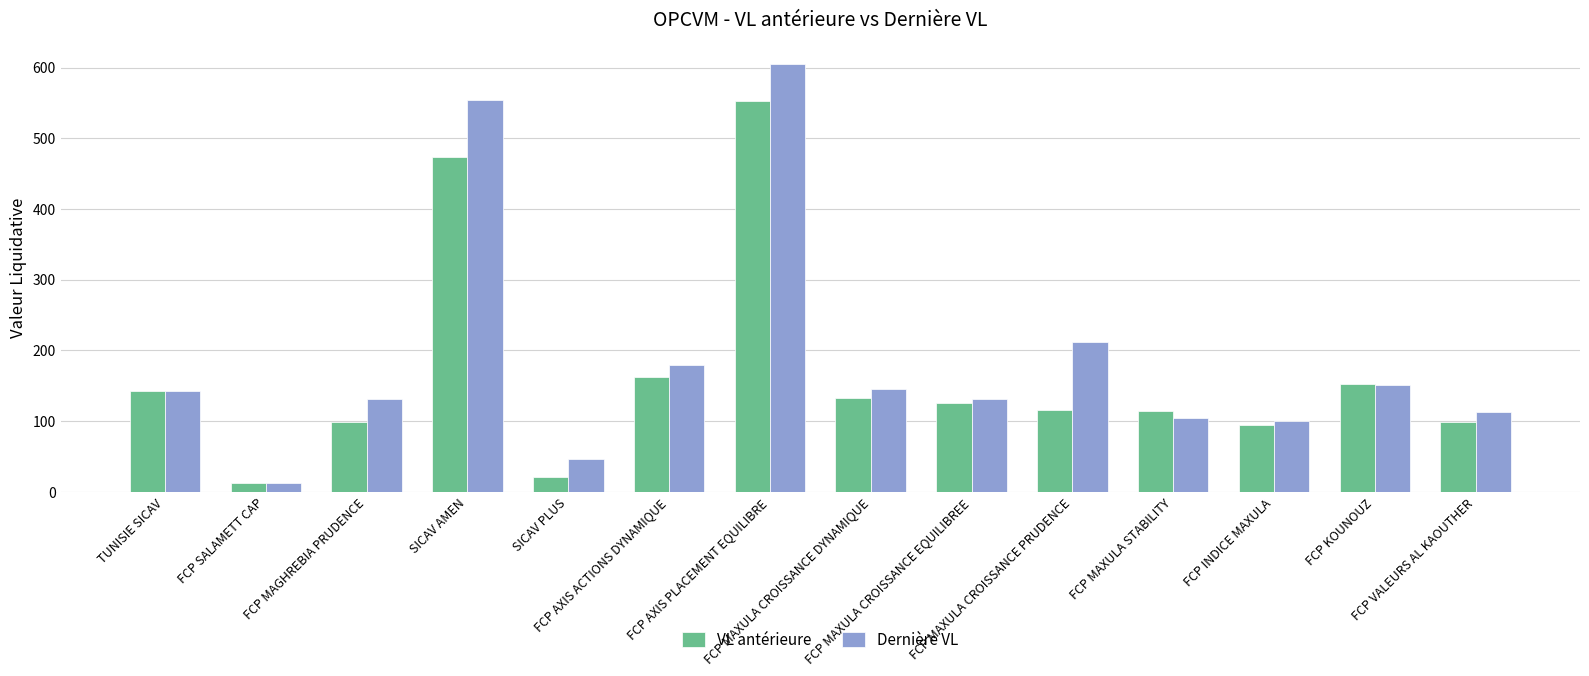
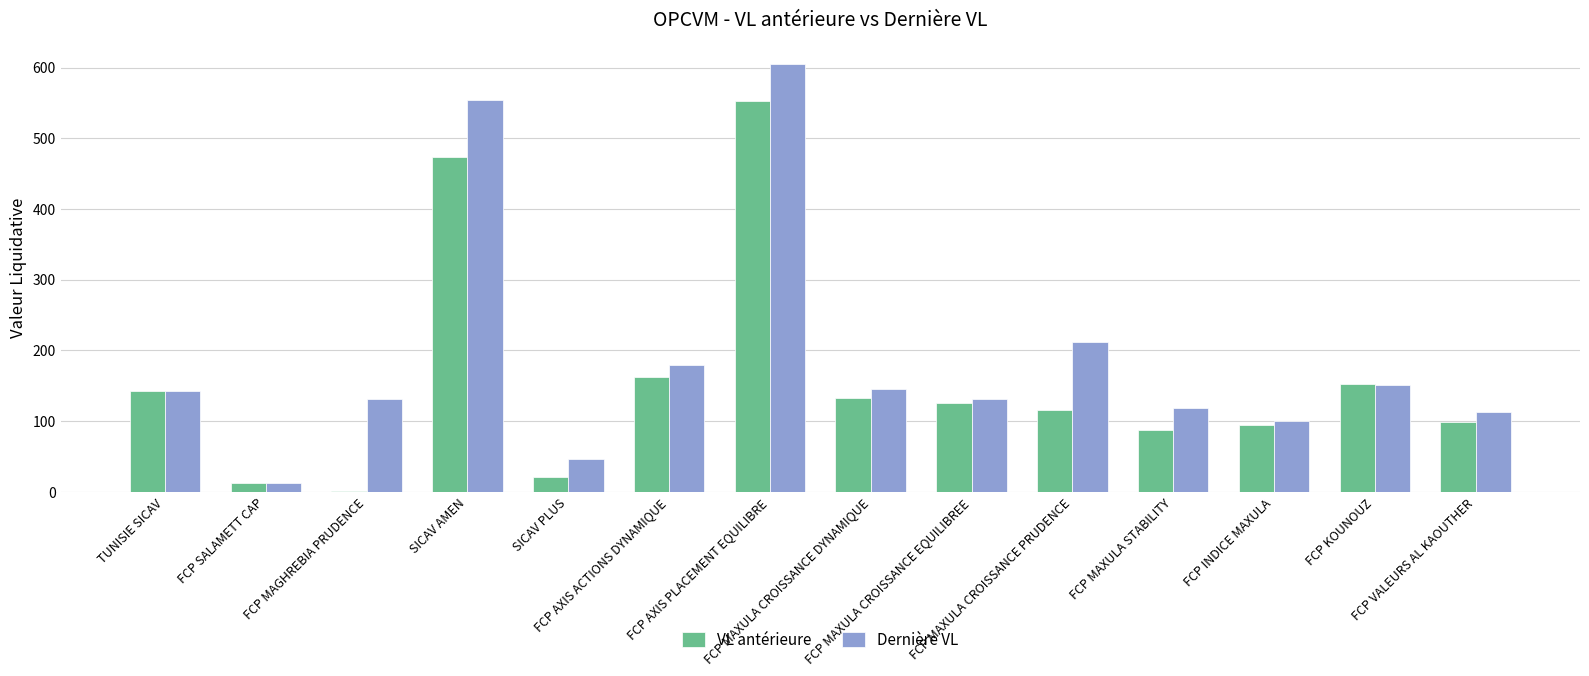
VL antérieure, FCP MAGHREBIA PRUDENCE: 100 -> 0
VL antérieure, FCP MAXULA STABILITY: 110 -> 90
Dernière VL, FCP MAXULA STABILITY: 100 -> 120
